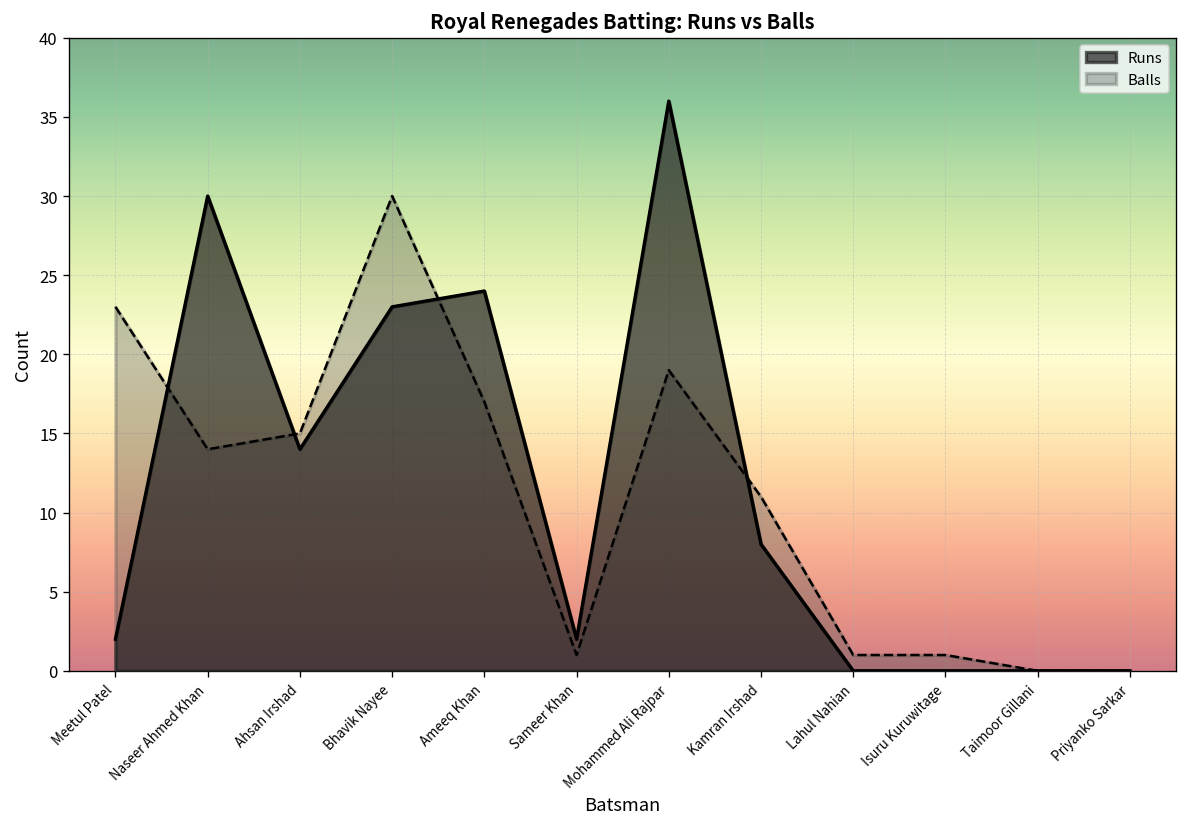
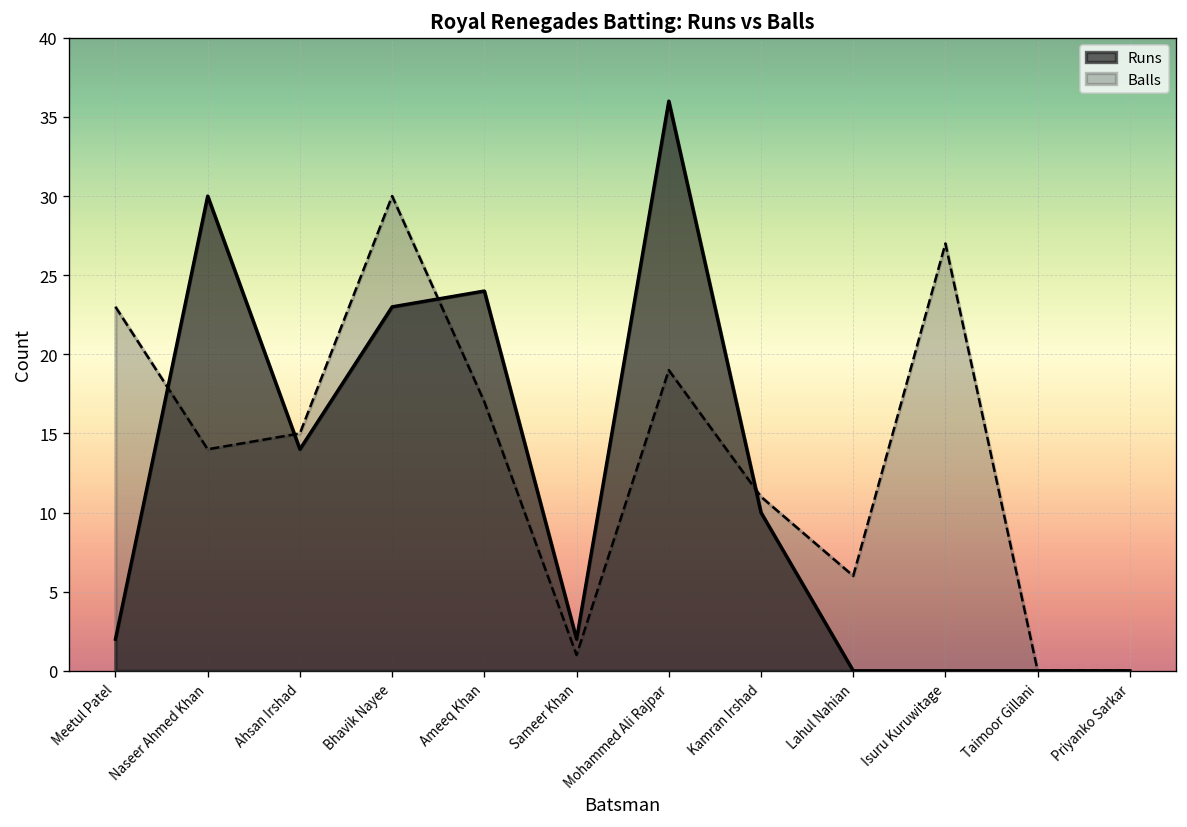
Runs, Kamran Irshad: 8 -> 10
Balls, Lahul Nahian: 1 -> 6
Balls, Isuru Kuruwitage: 1 -> 27
